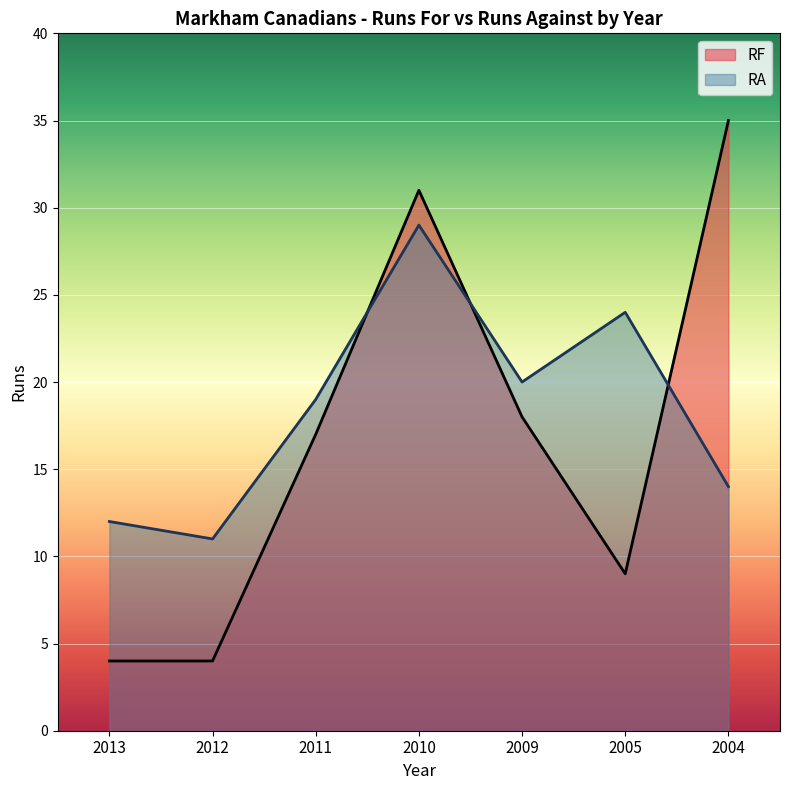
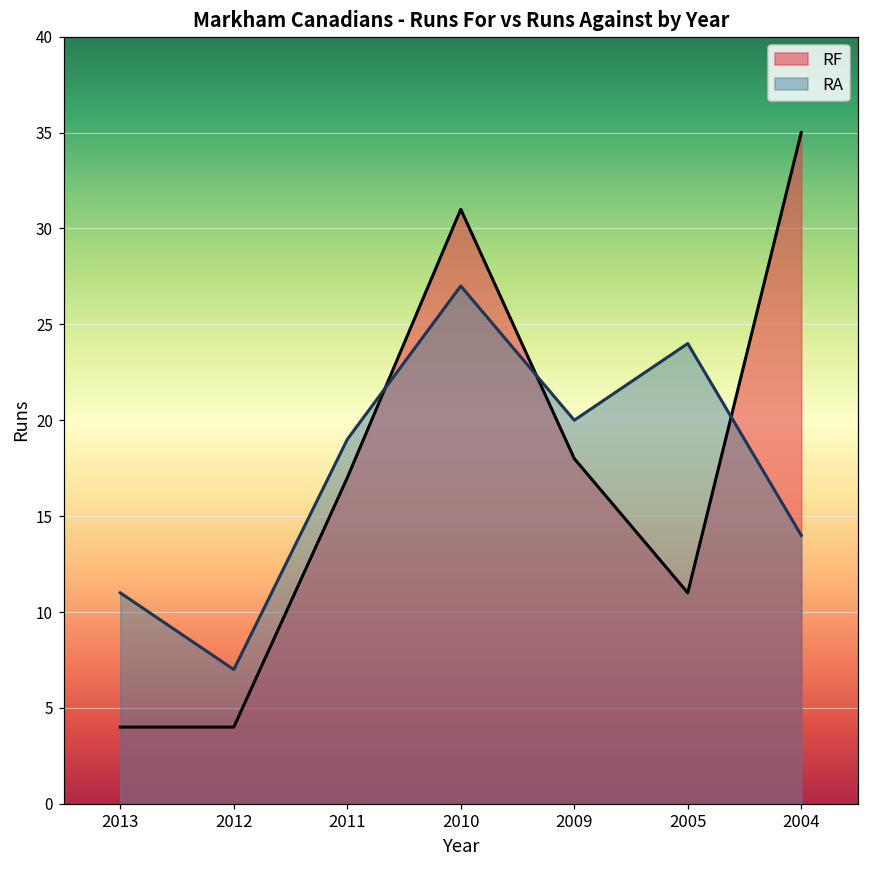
RA, 2013: 12 -> 11
RA, 2012: 11 -> 7
RA, 2010: 29 -> 27
RF, 2005: 9 -> 11
